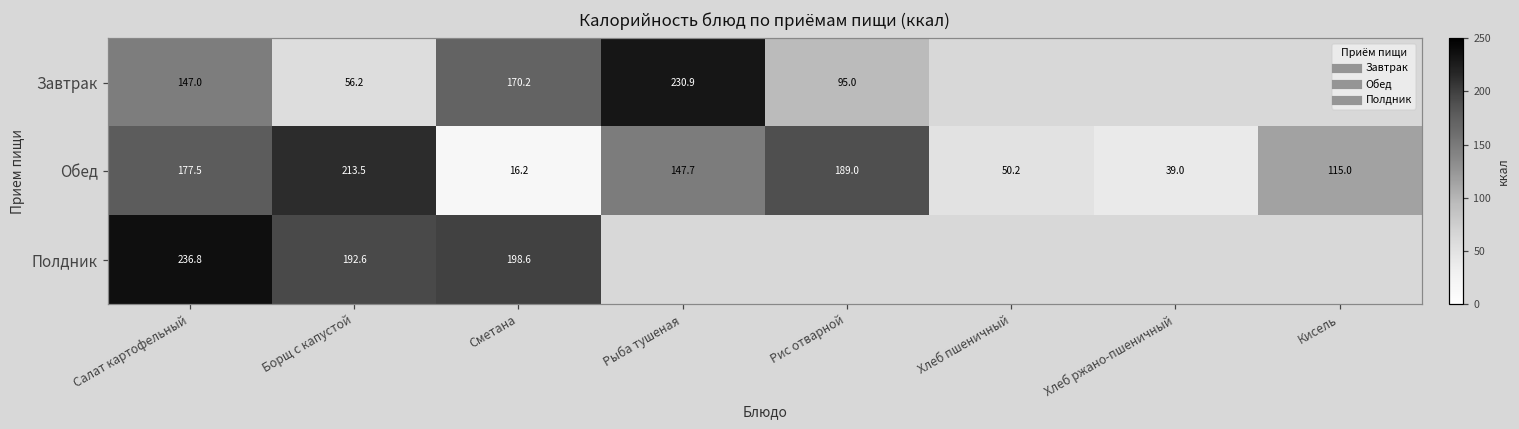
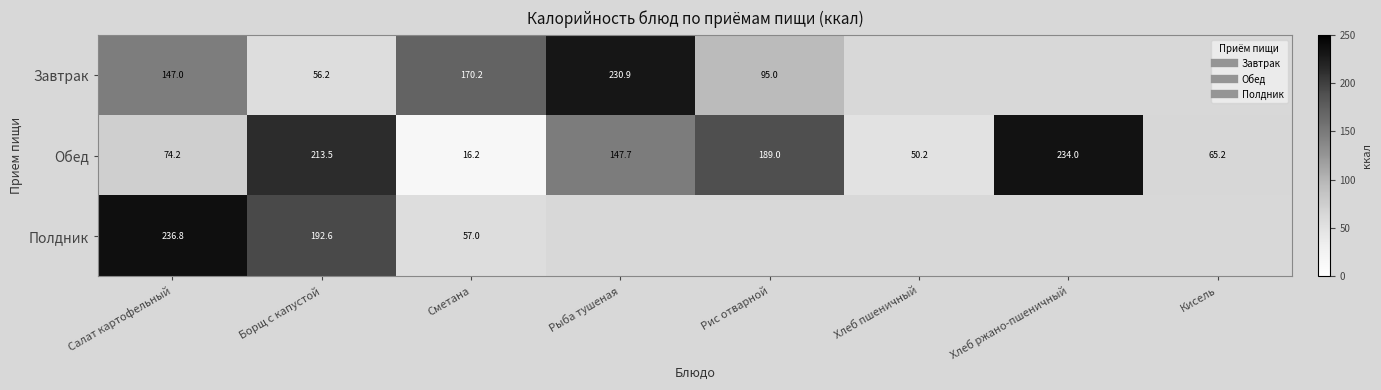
Обед, Салат картофельный: 177.5 -> 74.2
Обед, Хлеб ржано-пшеничный: 39.0 -> 234.0
Обед, Кисель: 115.0 -> 65.2
Полдник, Сметана: 198.6 -> 57.0
